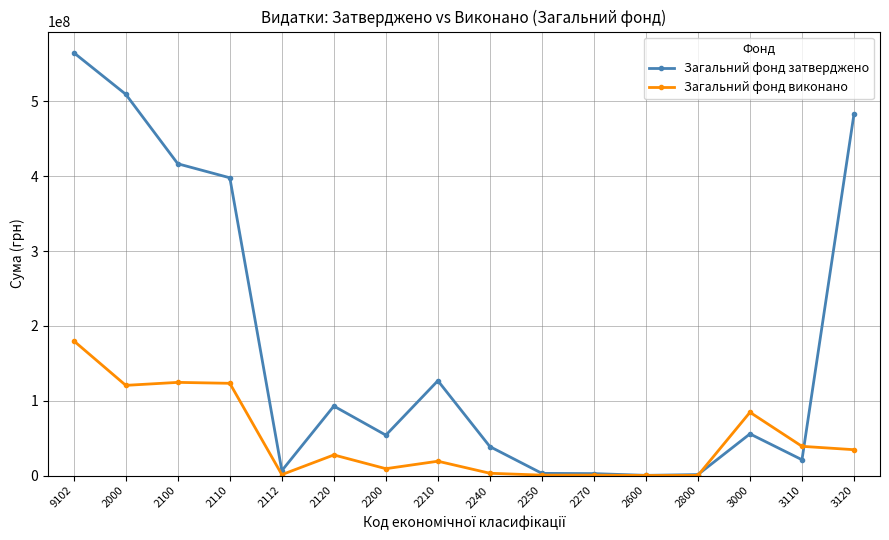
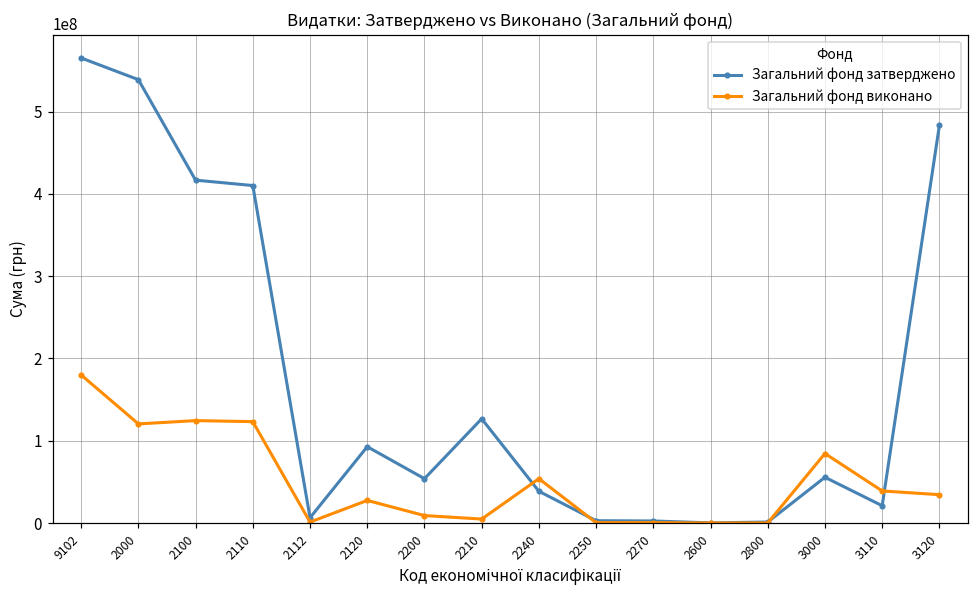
Загальний фонд затверджено, 2000: 510000000 -> 540000000
Загальний фонд затверджено, 2110: 400000000 -> 410000000
Загальний фонд виконано, 2210: 20000000 -> 0
Загальний фонд виконано, 2240: 0 -> 50000000
